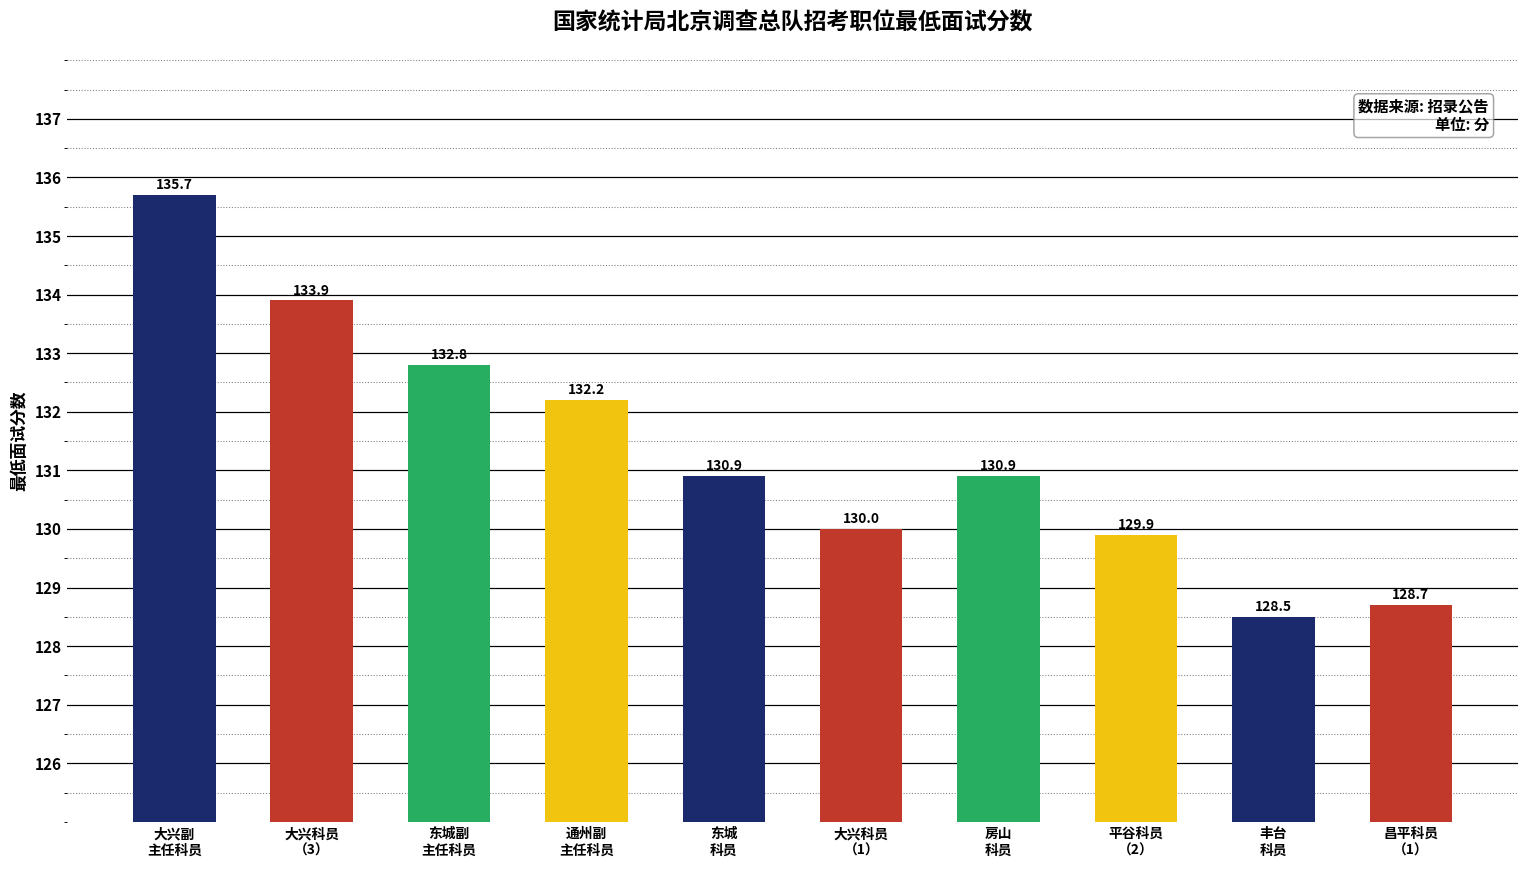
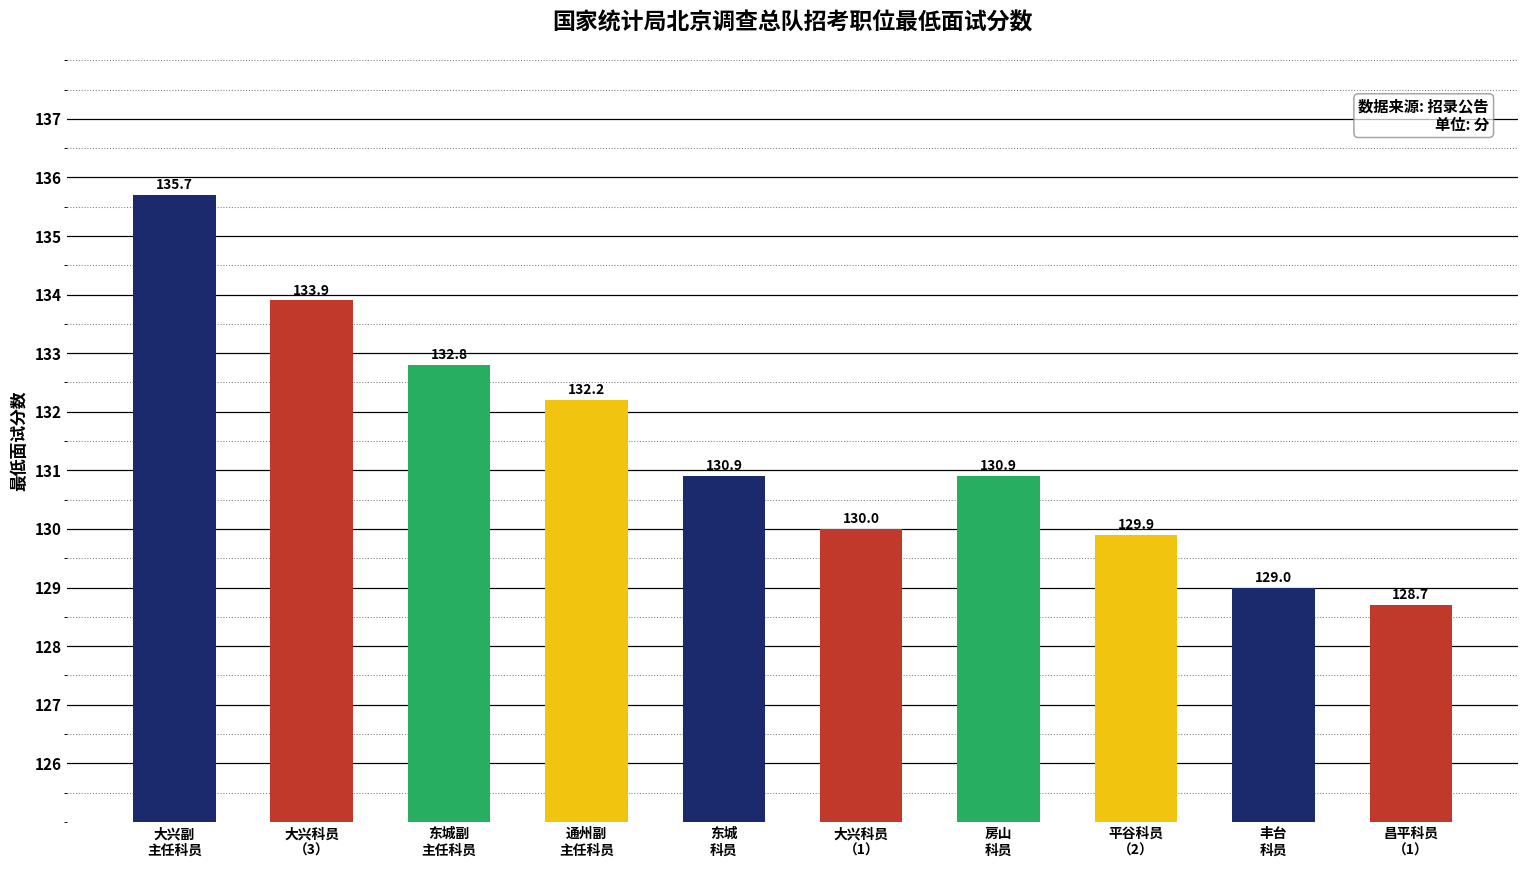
丰台 科员: 128.5 -> 129.0
